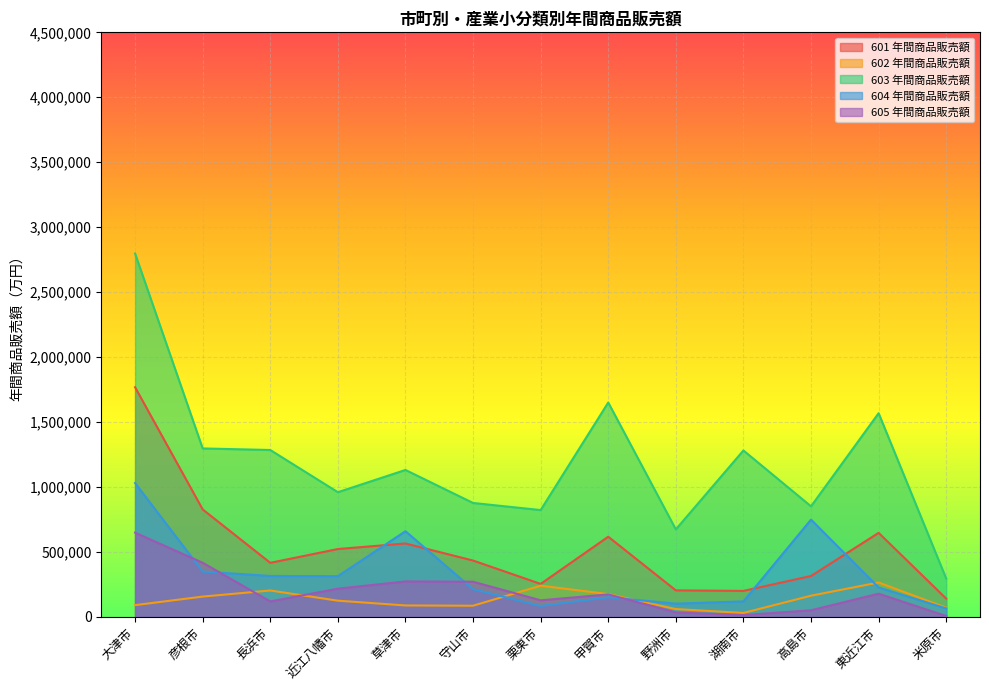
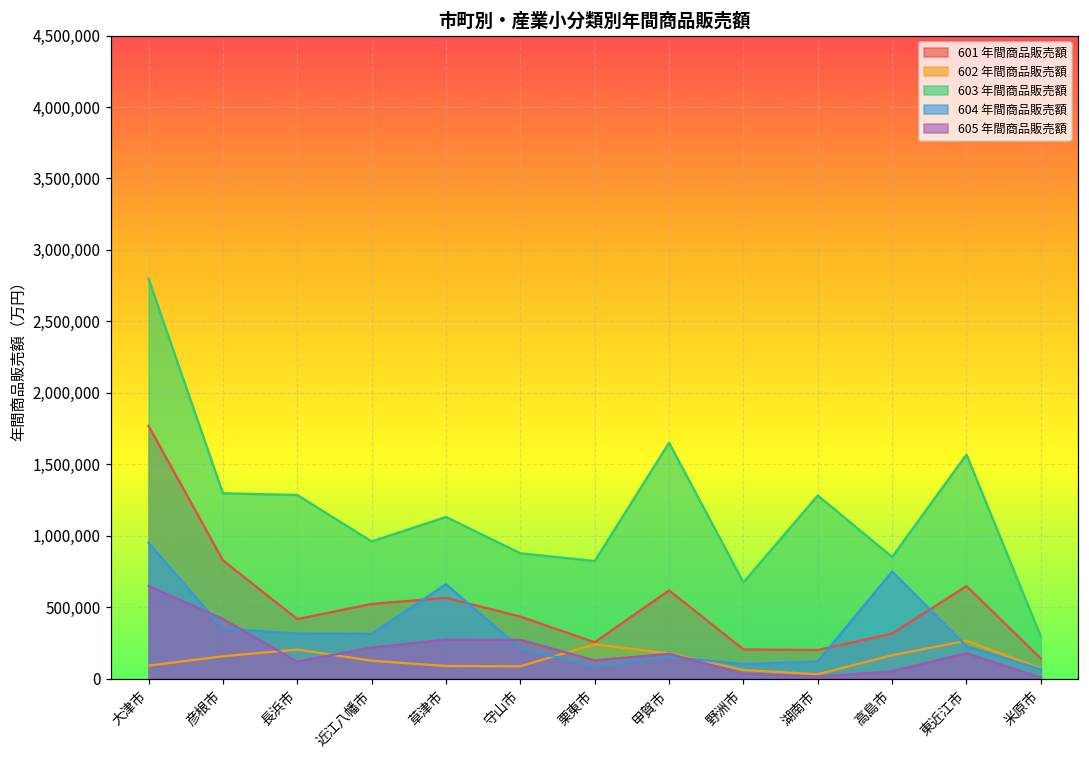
604 年間商品販売額, 大津市: 1,030,000 -> 950,000
